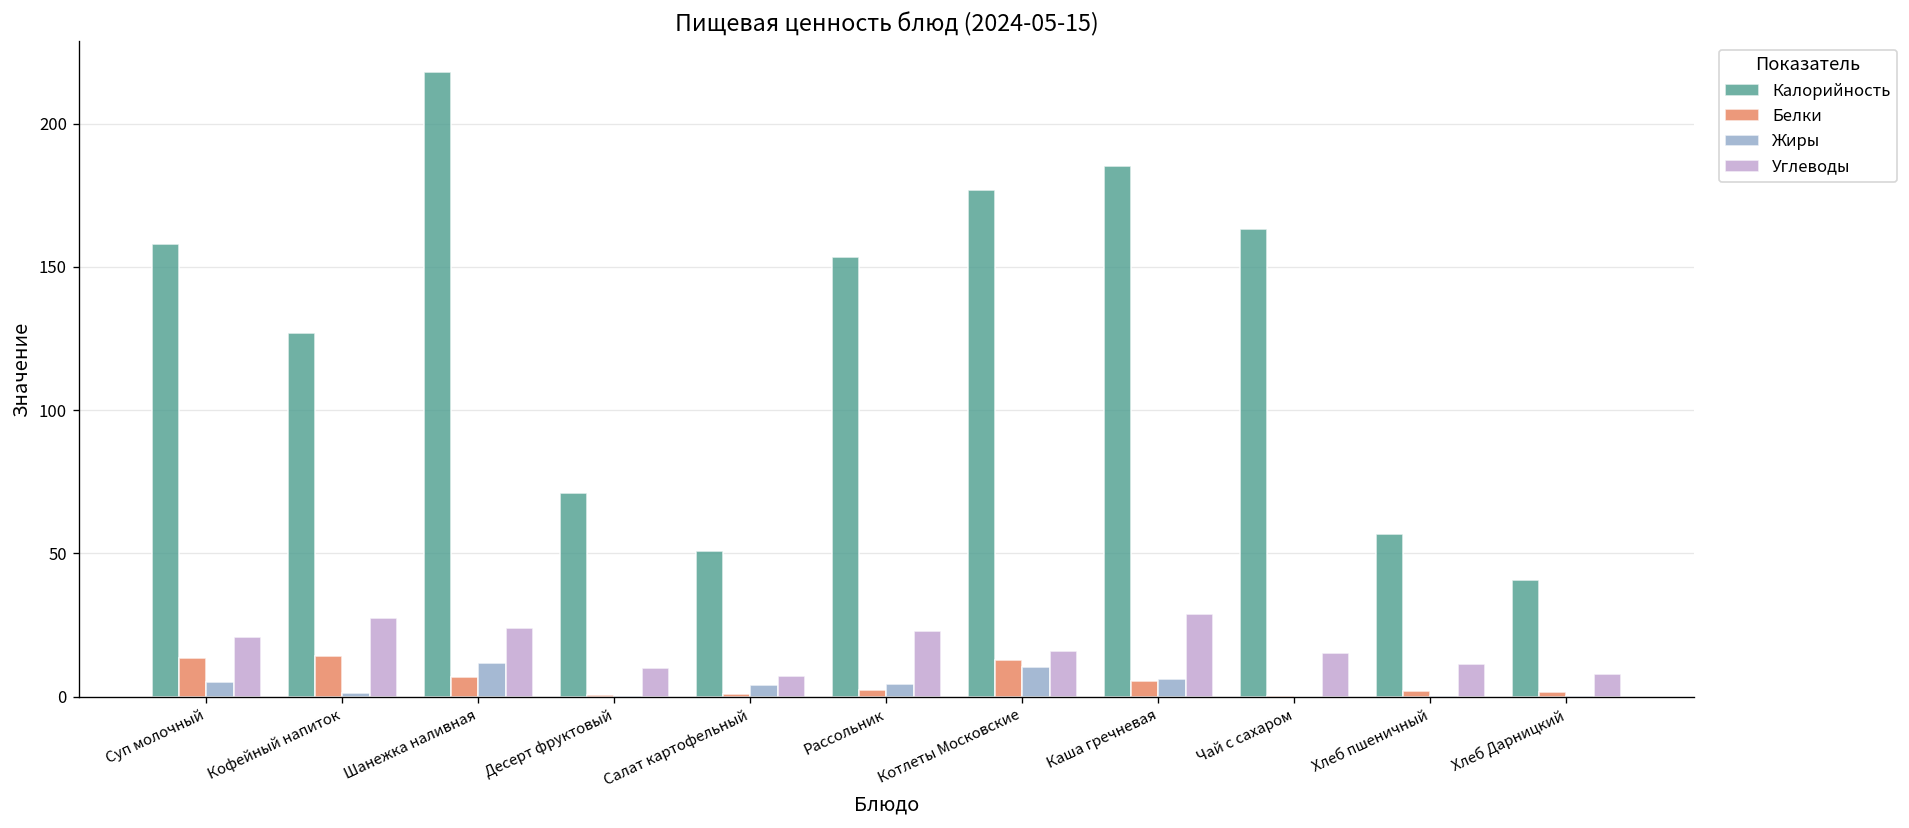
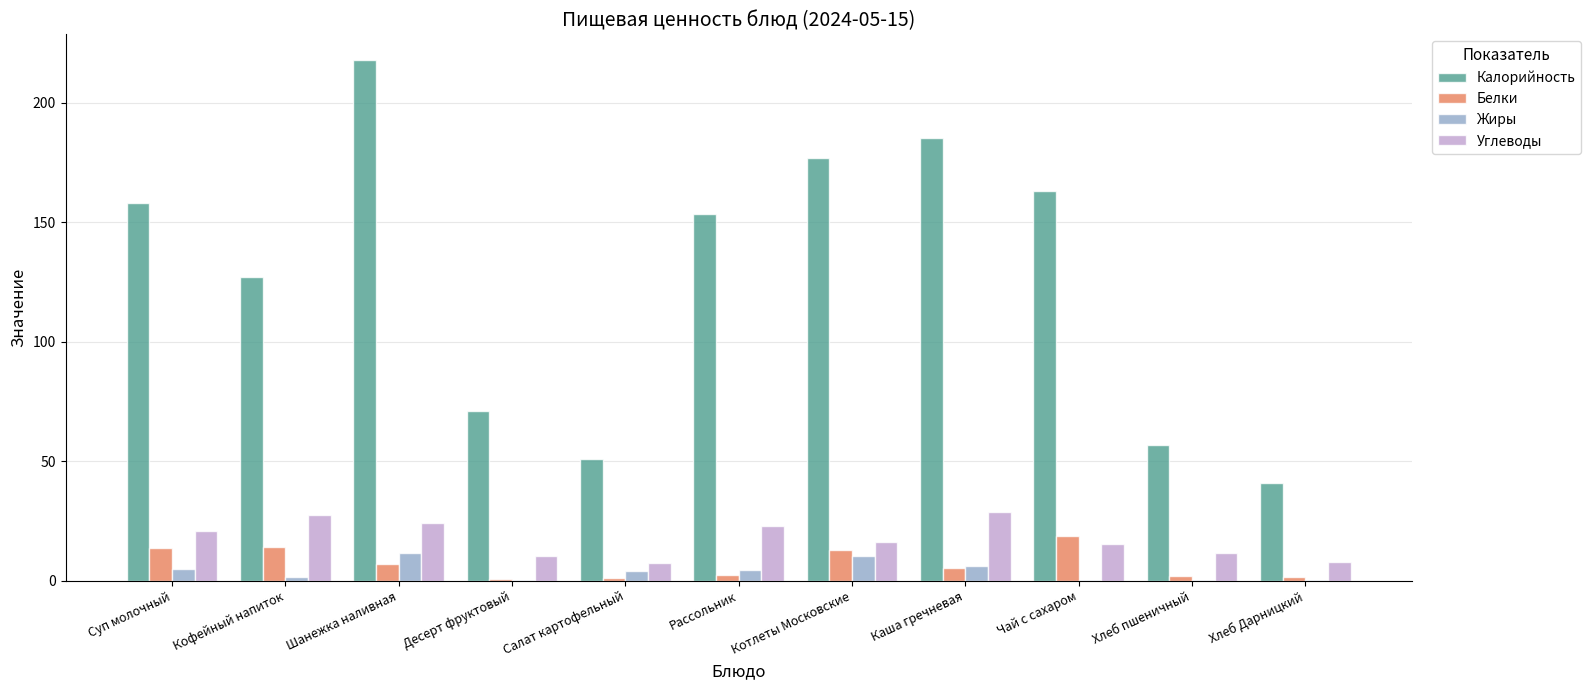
Белки, Чай с сахаром: 0 -> 19
